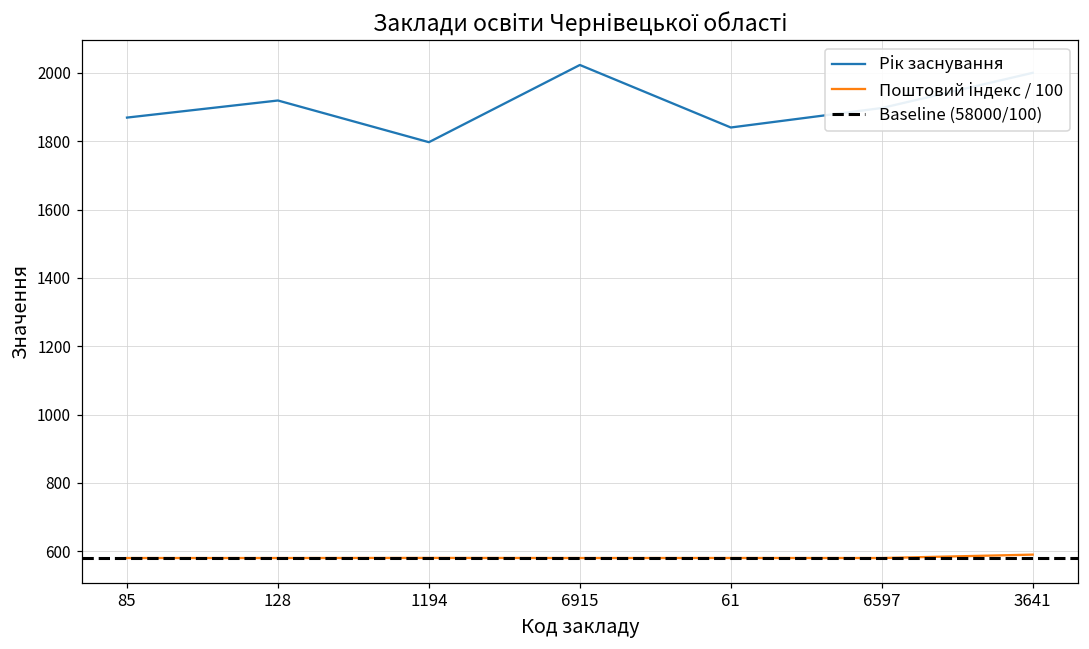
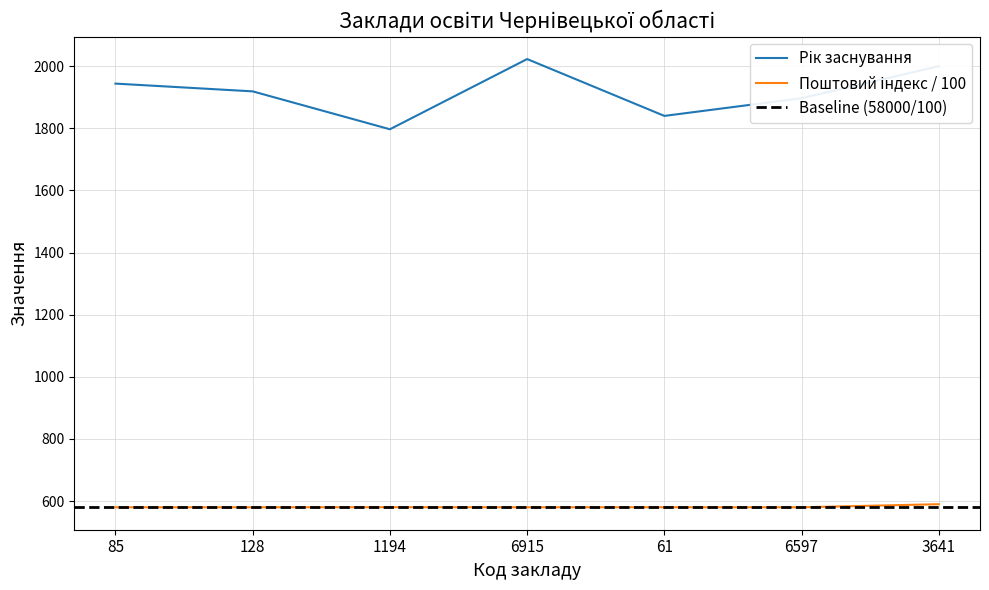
Рік заснування, 85: 1870 -> 1940
